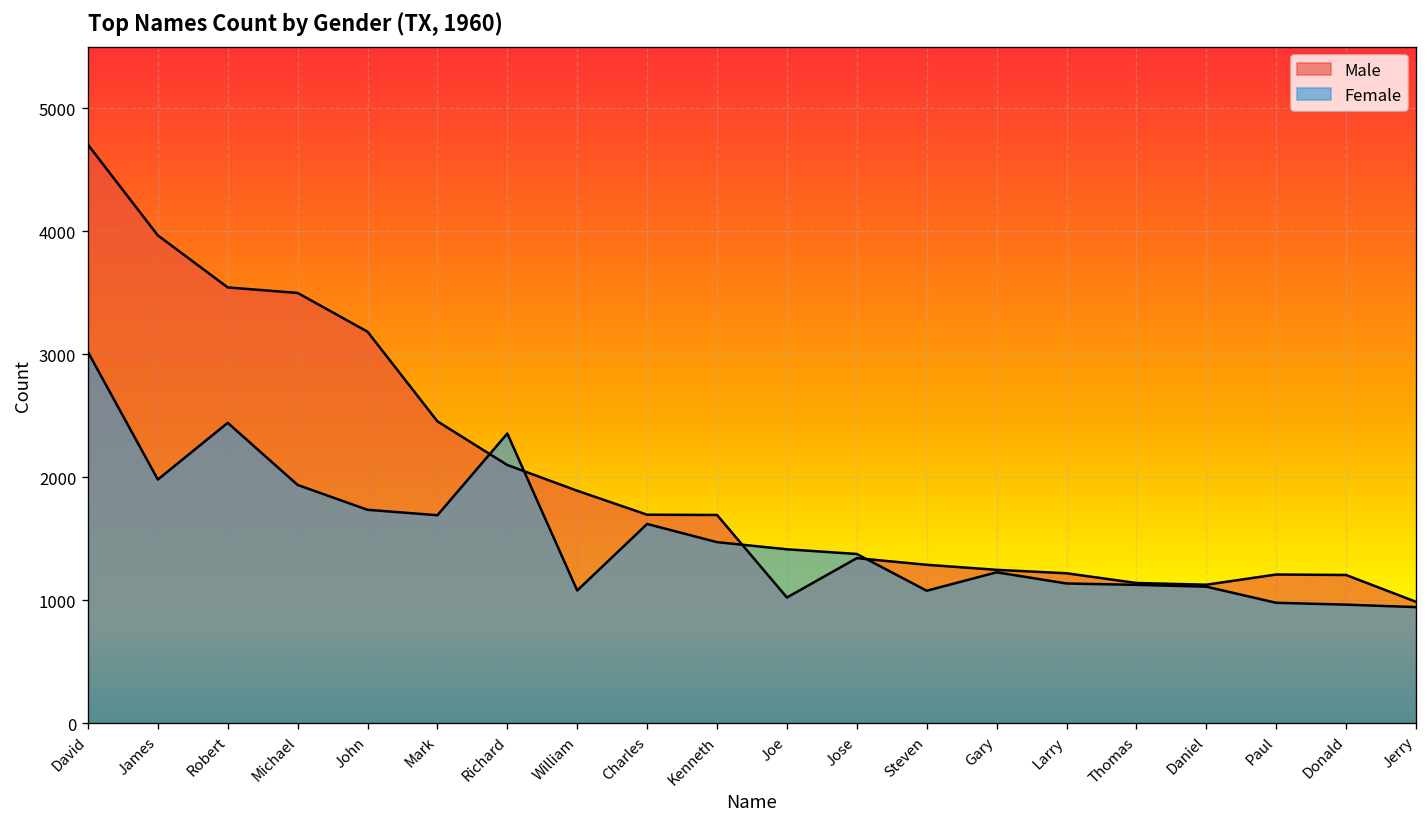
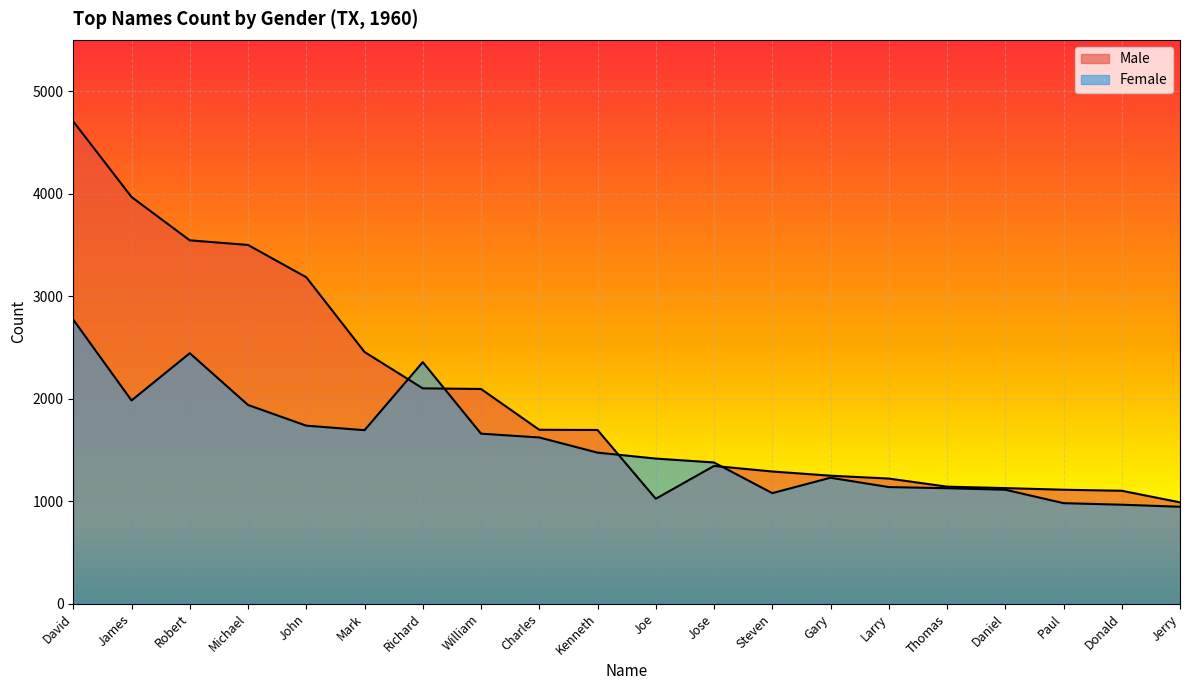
Female, David: 3020 -> 2770
Male, William: 1890 -> 2090
Female, William: 1080 -> 1660
Male, Paul: 1210 -> 1110
Male, Donald: 1210 -> 1100
